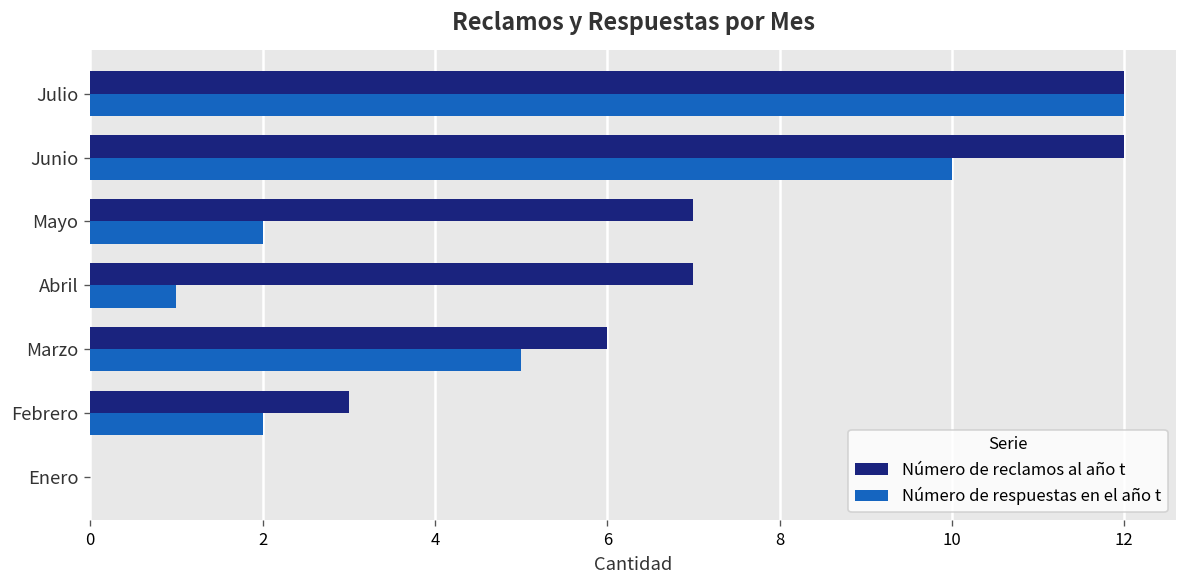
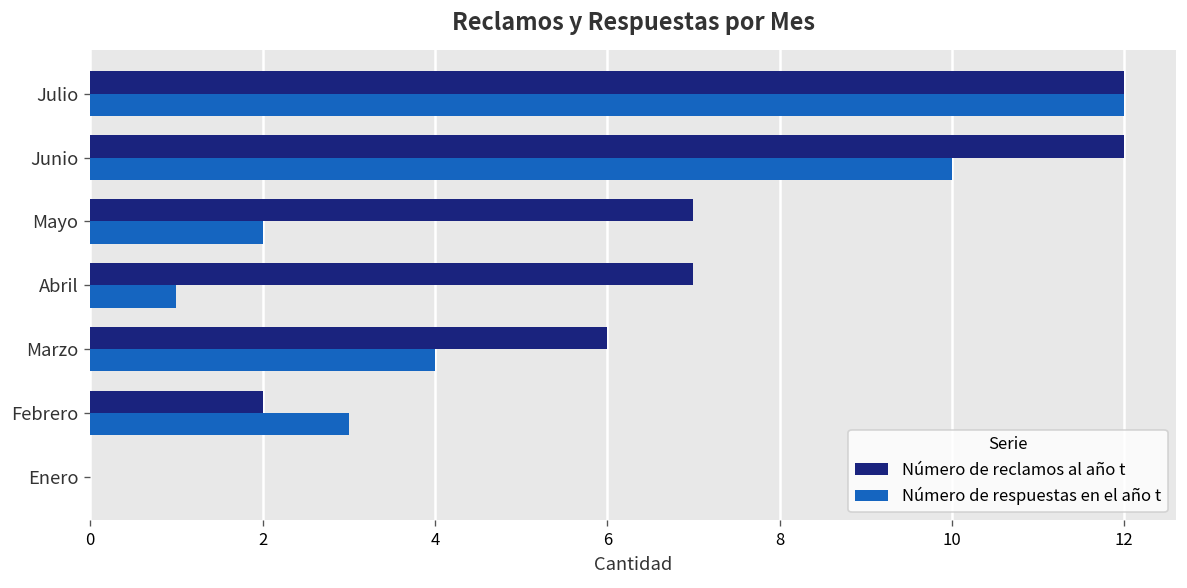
Número de respuestas en el año t, Marzo: 5 -> 4
Número de reclamos al año t, Febrero: 3 -> 2
Número de respuestas en el año t, Febrero: 2 -> 3
